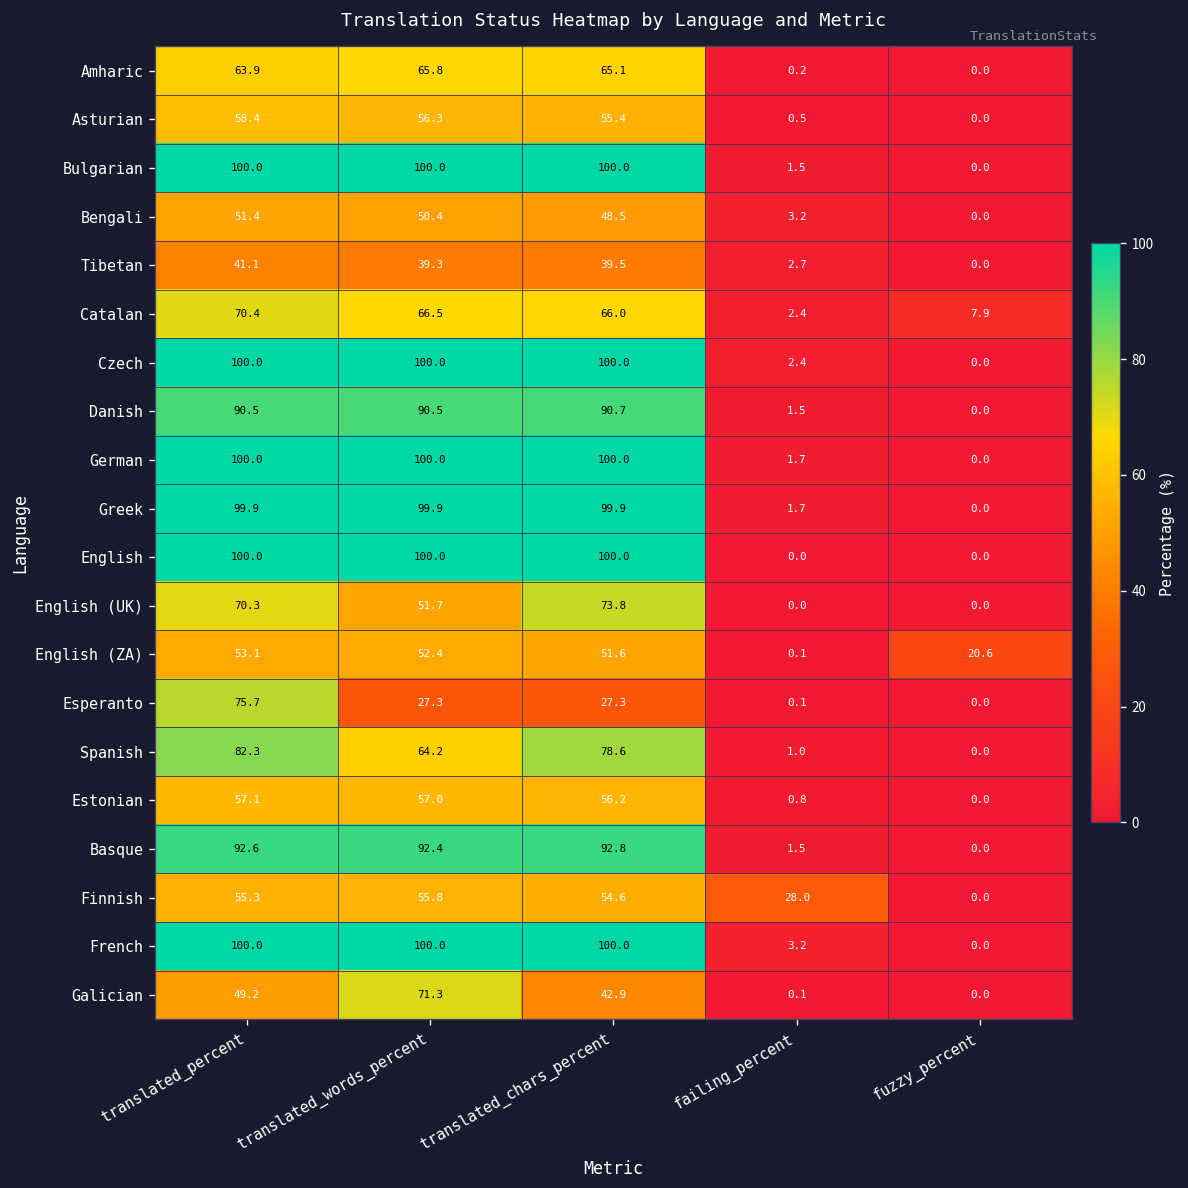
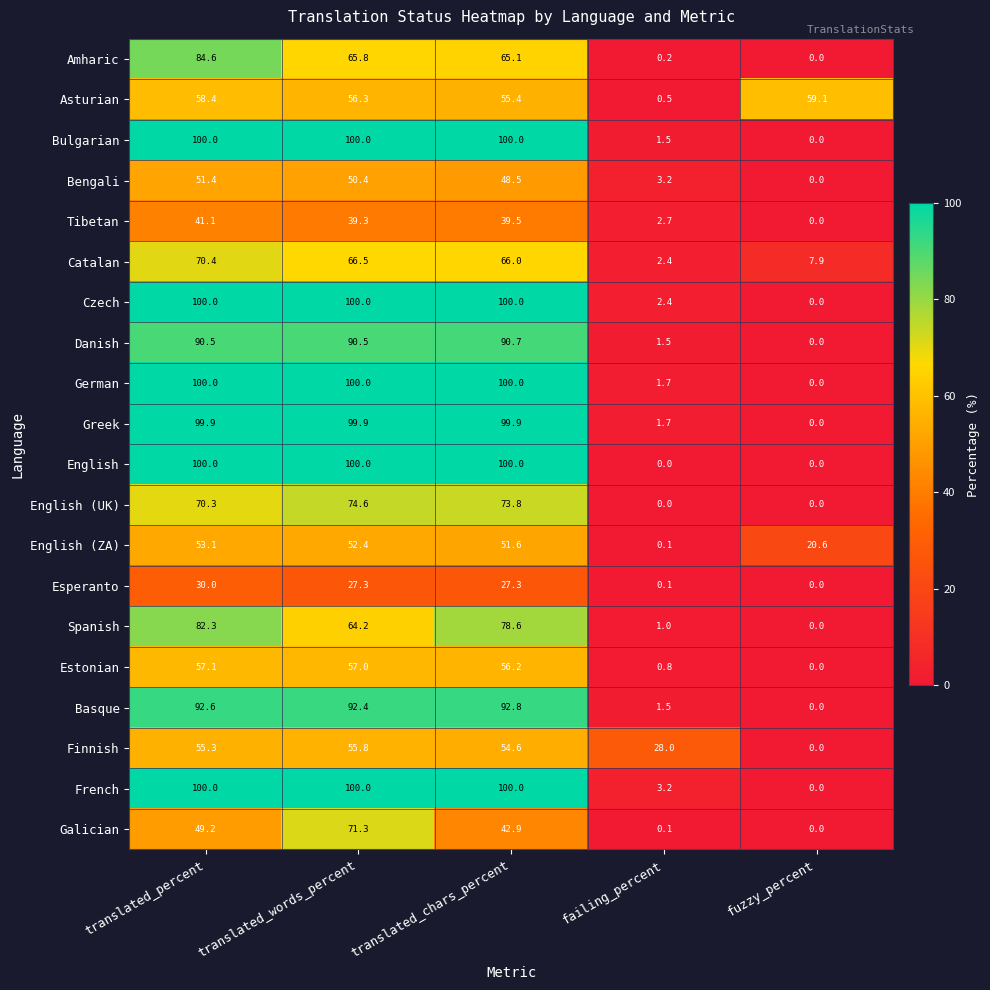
Amharic, translated_percent: 63.9 -> 84.6
Asturian, fuzzy_percent: 0.0 -> 59.1
English (UK), translated_words_percent: 51.7 -> 74.6
Esperanto, translated_percent: 75.7 -> 30.0
